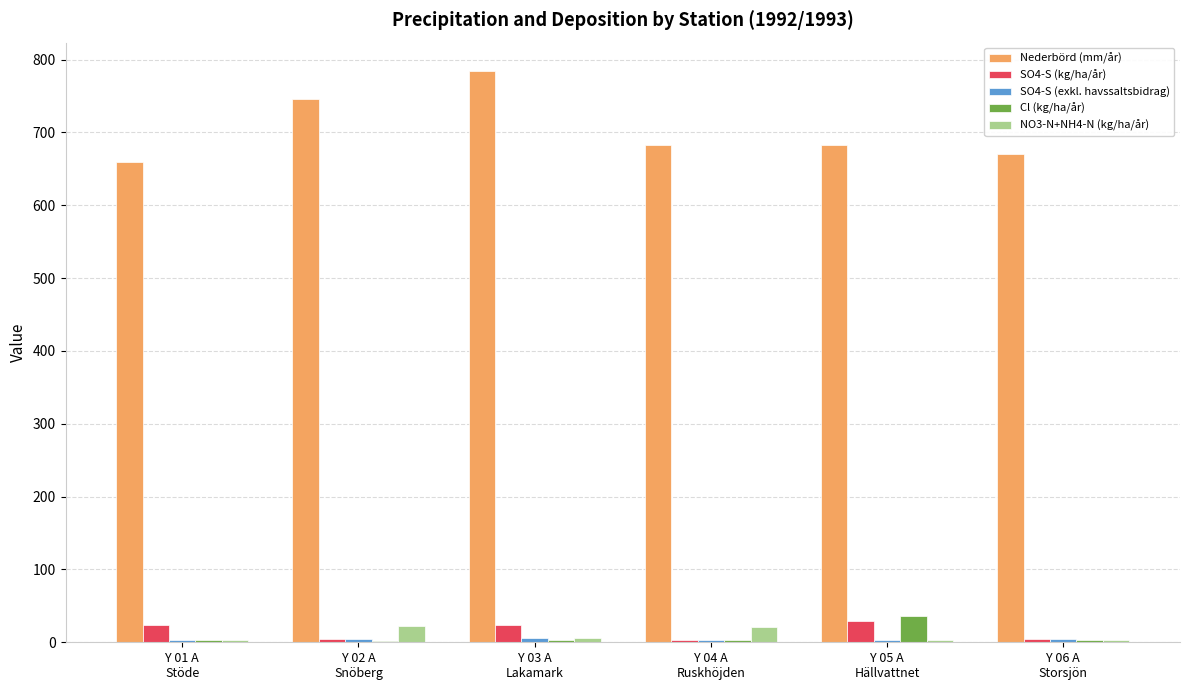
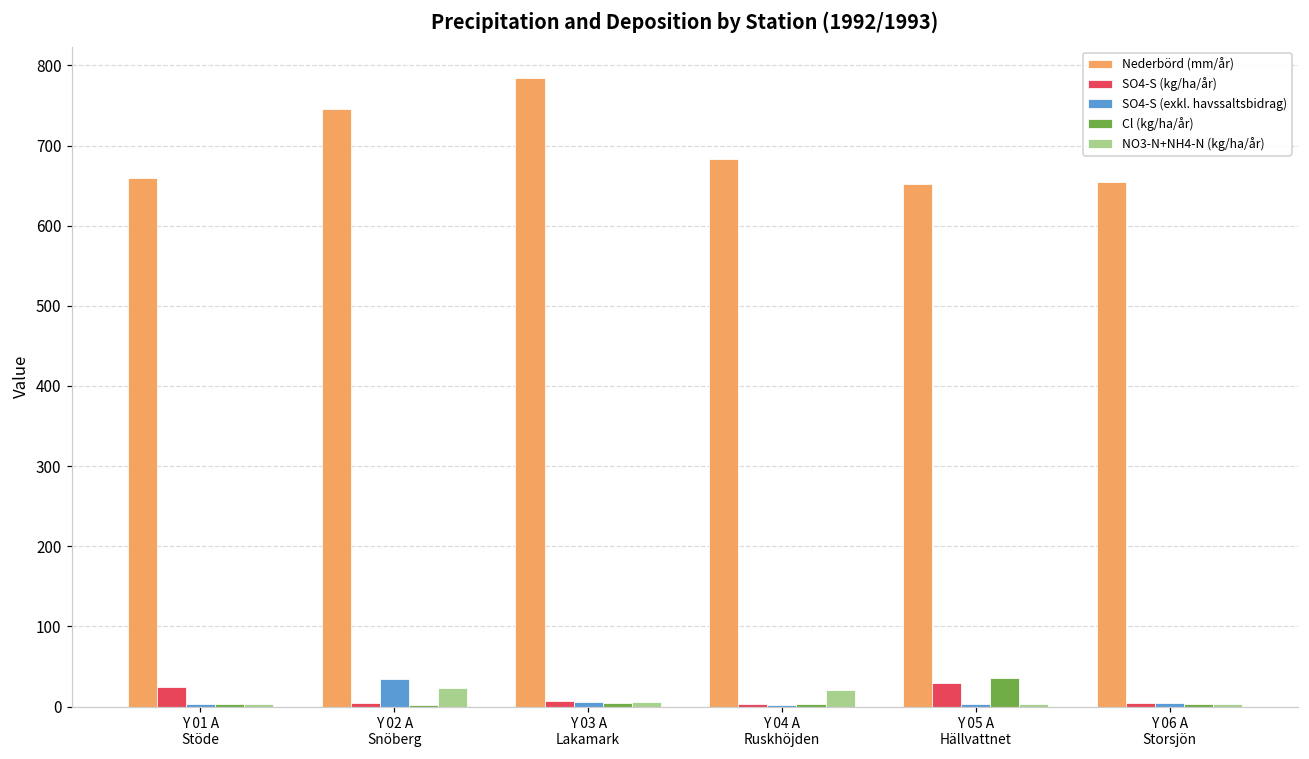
SO4-S (exkl. havssaltsbidrag), Y 02 A Snöberg: 0 -> 30
SO4-S (kg/ha/år), Y 03 A Lakamark: 20 -> 10
Nederbörd (mm/år), Y 05 A Hällvattnet: 680 -> 650
Nederbörd (mm/år), Y 06 A Storsjön: 670 -> 660
